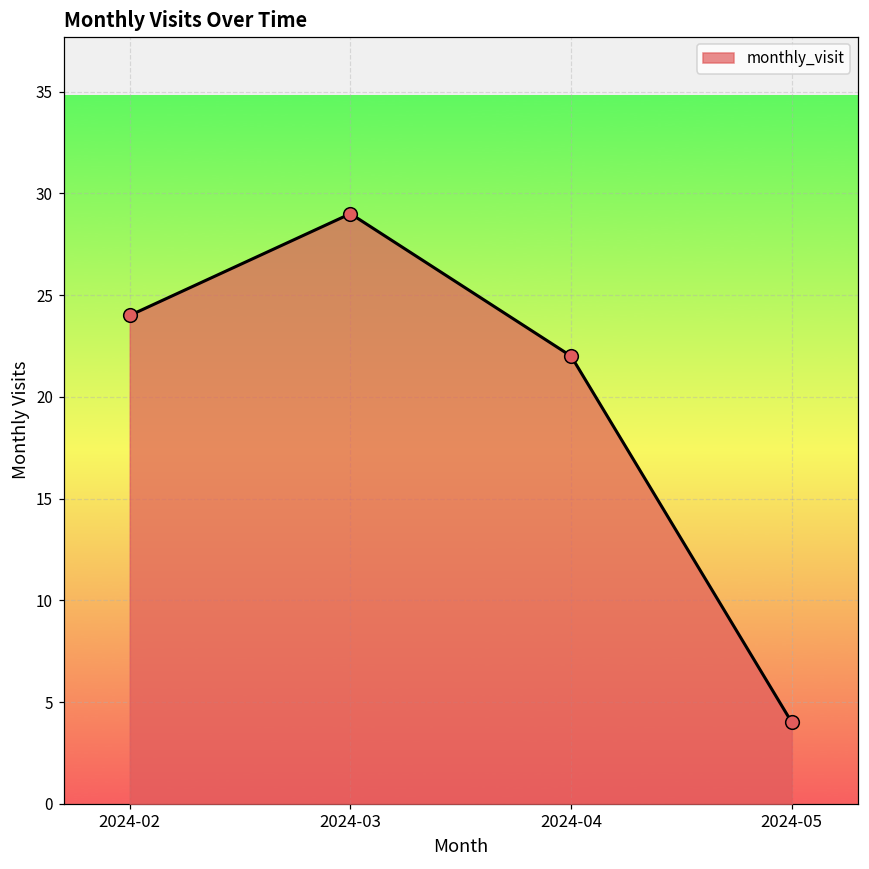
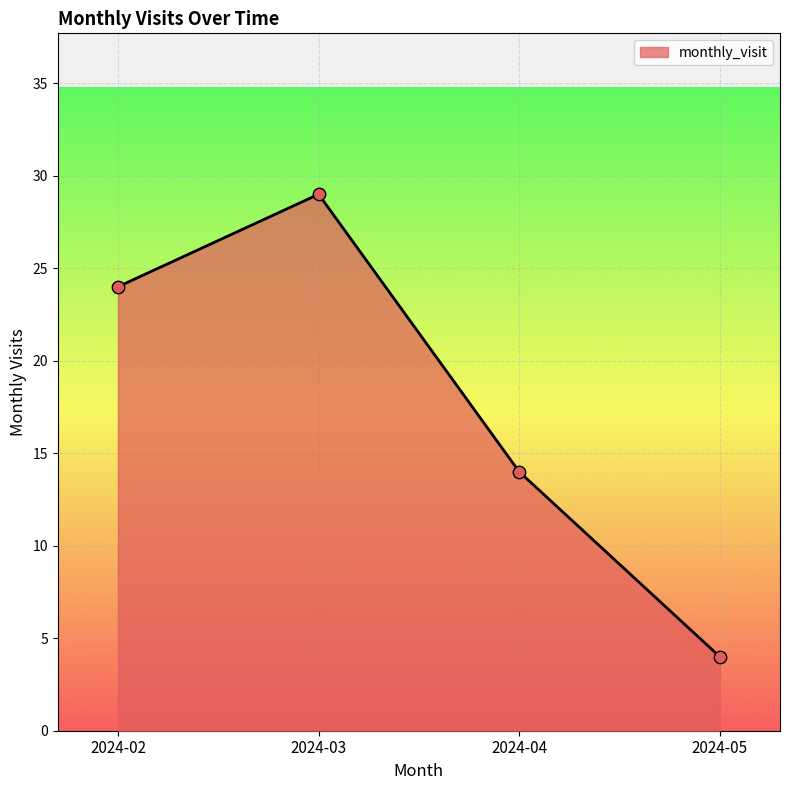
2024-04: 22 -> 14
